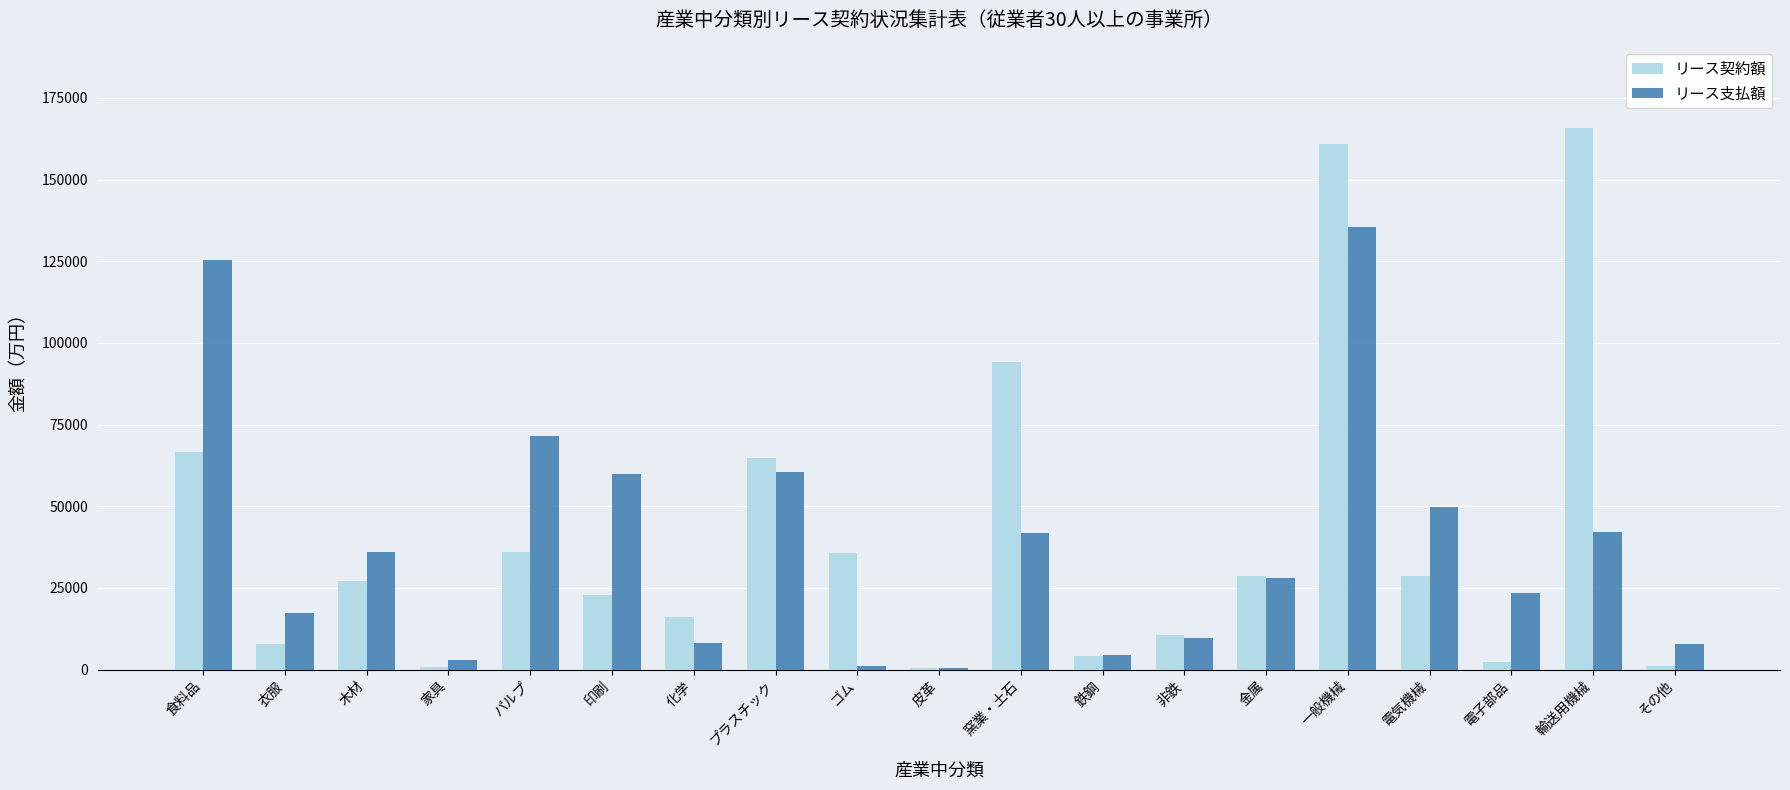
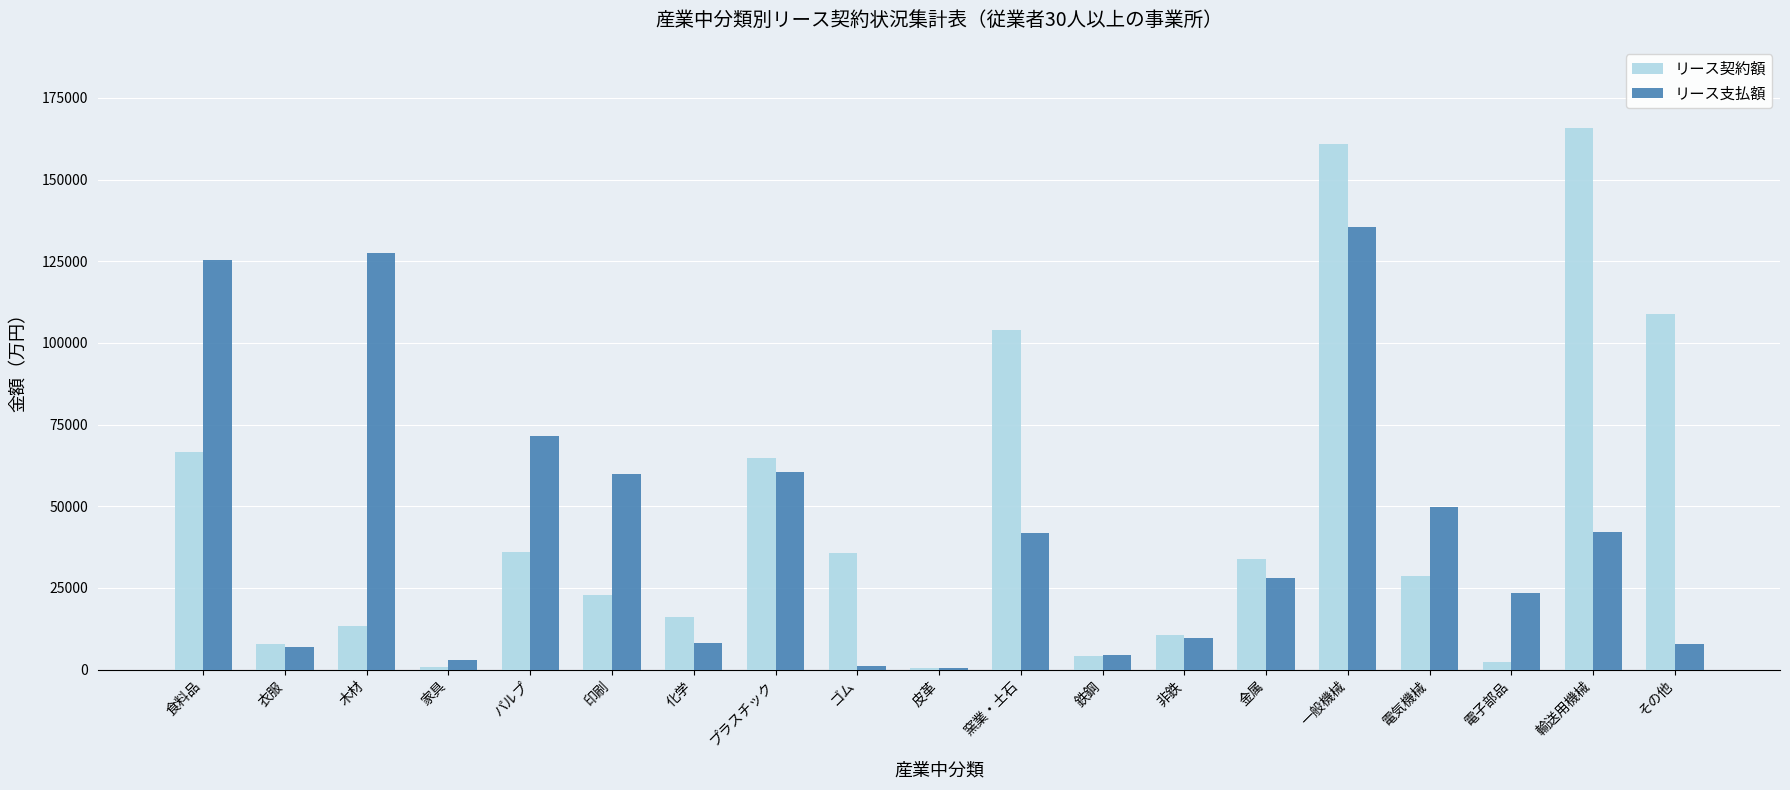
リース支払額, 衣服: 17000 -> 7000
リース契約額, 木材: 27000 -> 13000
リース支払額, 木材: 36000 -> 127000
リース契約額, 窯業・土石: 94000 -> 104000
リース契約額, 金属: 29000 -> 34000
リース契約額, その他: 1000 -> 109000
